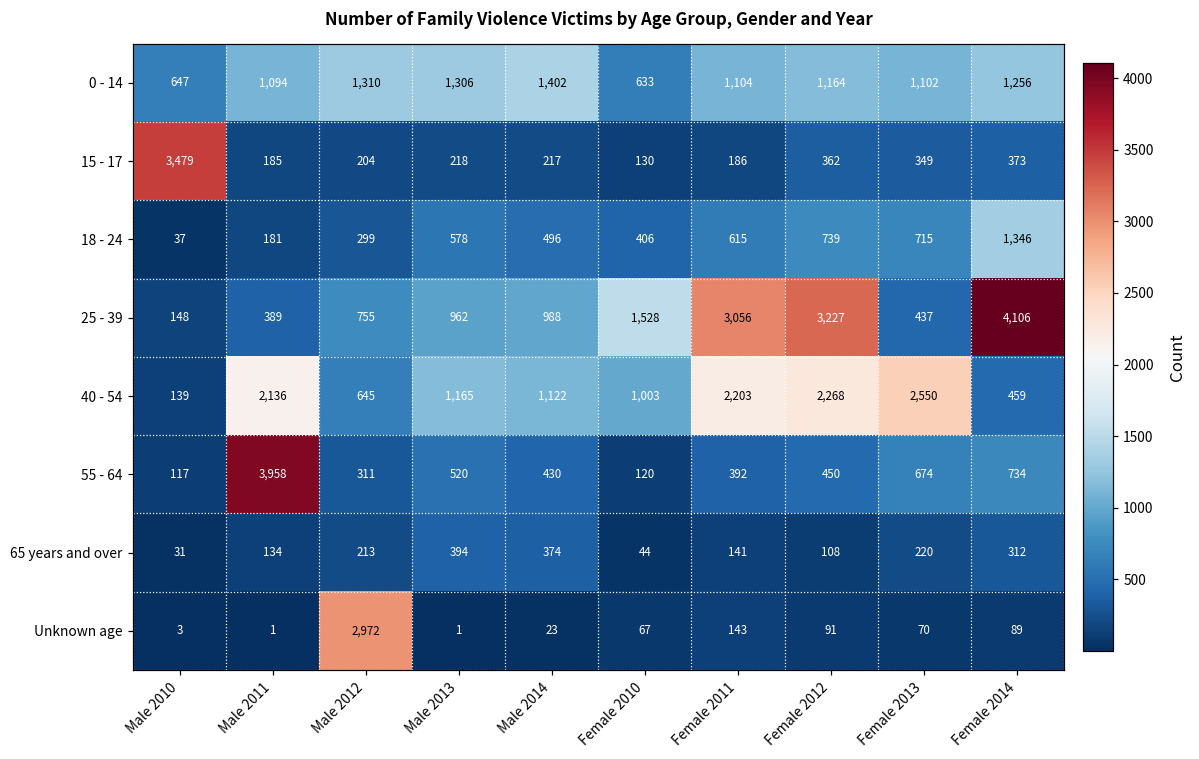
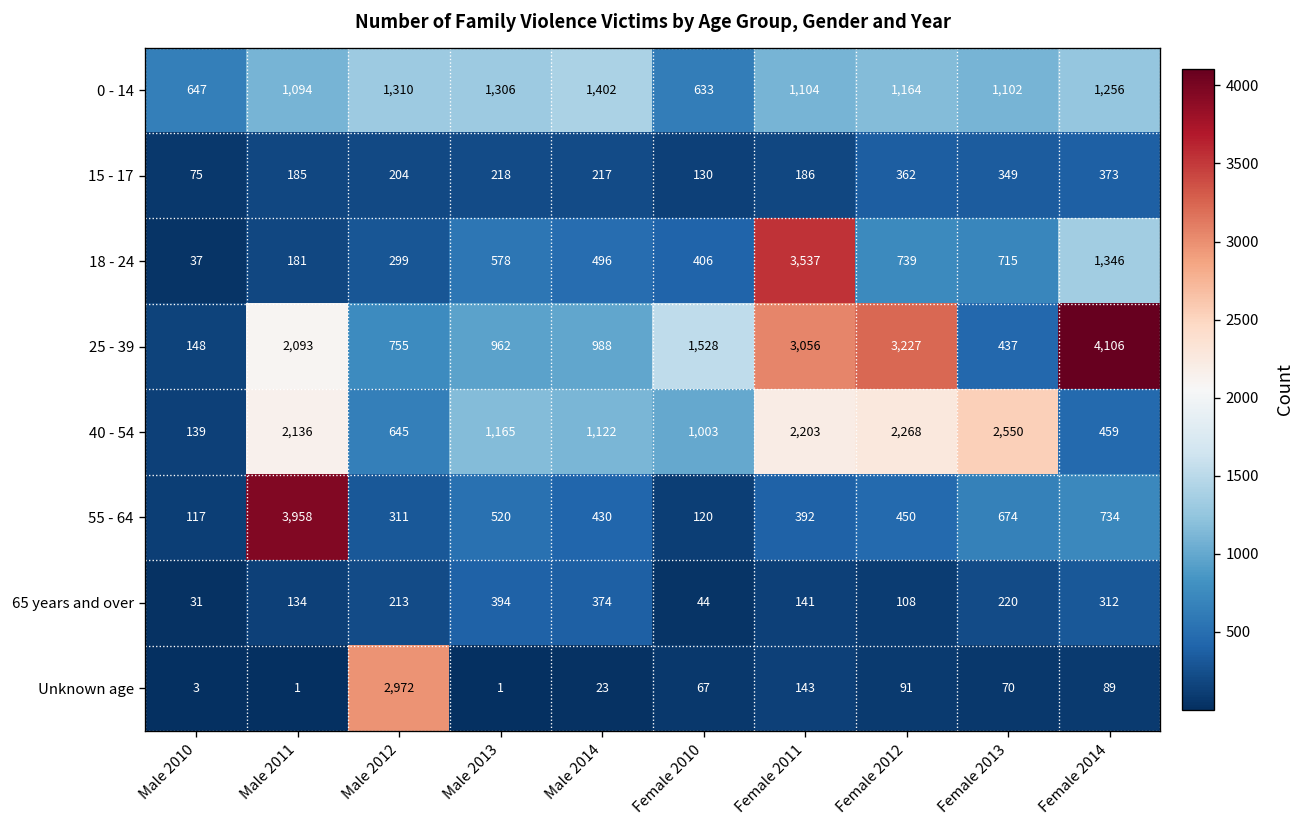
15 - 17, Male 2010: 3,479 -> 75
18 - 24, Female 2011: 615 -> 3,537
25 - 39, Male 2011: 389 -> 2,093
